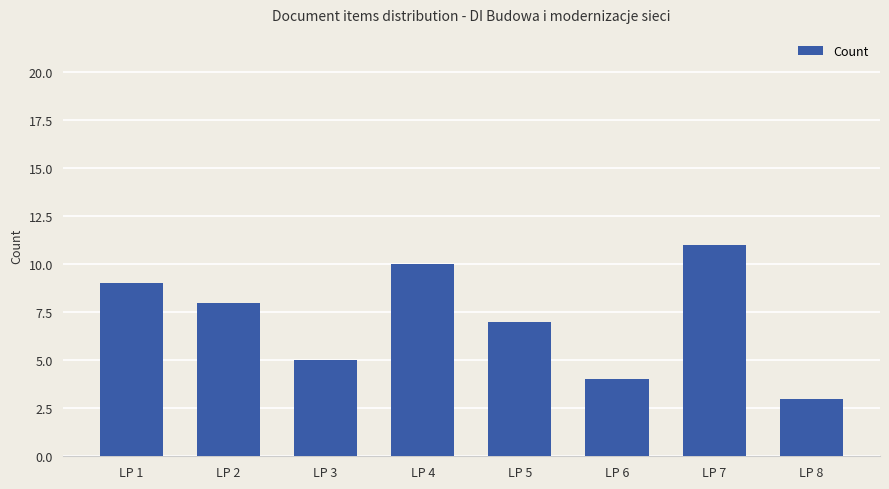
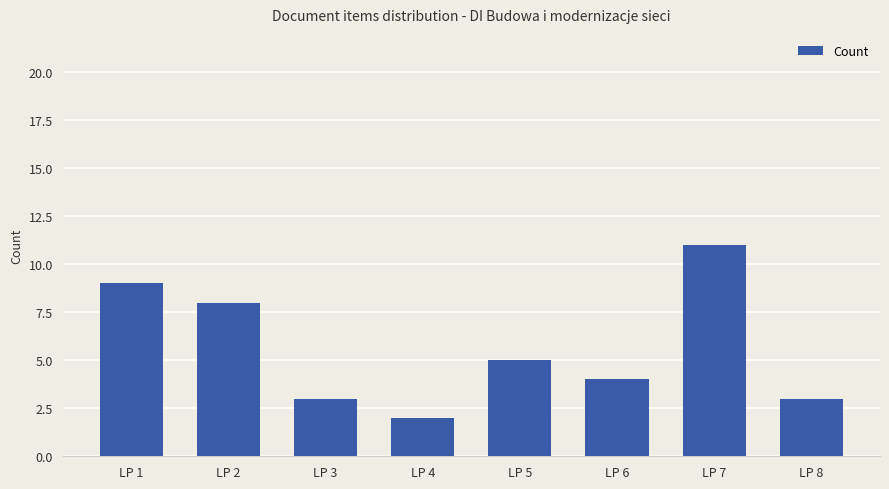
LP 3: 5 -> 3
LP 4: 10 -> 2
LP 5: 7 -> 5
